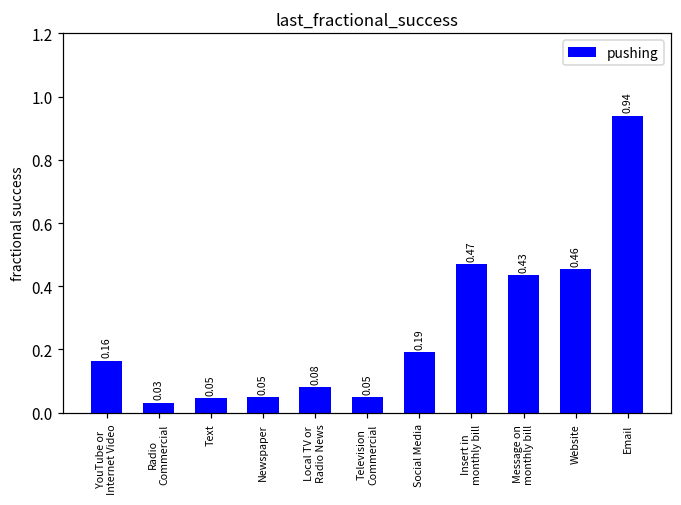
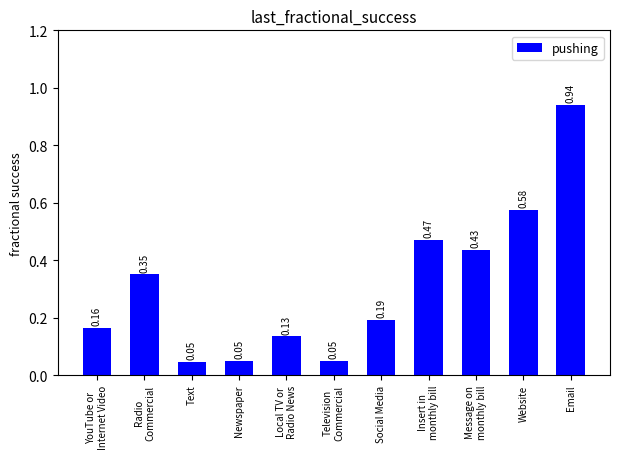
Radio Commercial: 0.03 -> 0.35
Local TV or Radio News: 0.08 -> 0.13
Website: 0.46 -> 0.58
